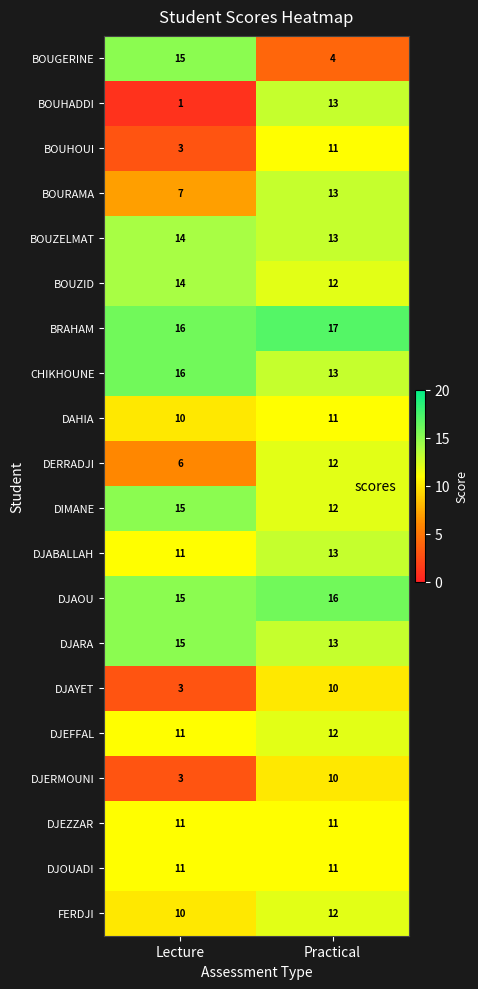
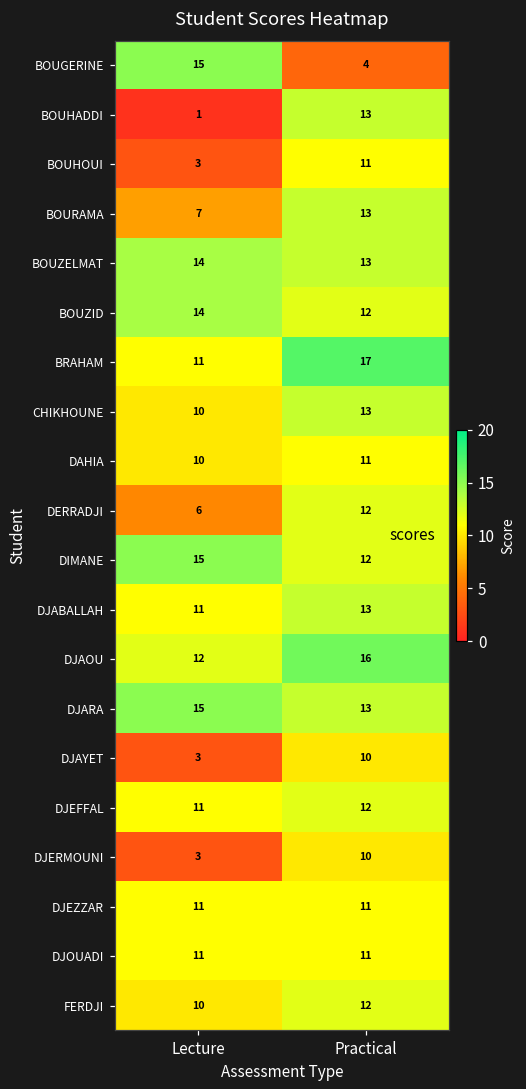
BRAHAM, Lecture: 16 -> 11
CHIKHOUNE, Lecture: 16 -> 10
DJAOU, Lecture: 15 -> 12
